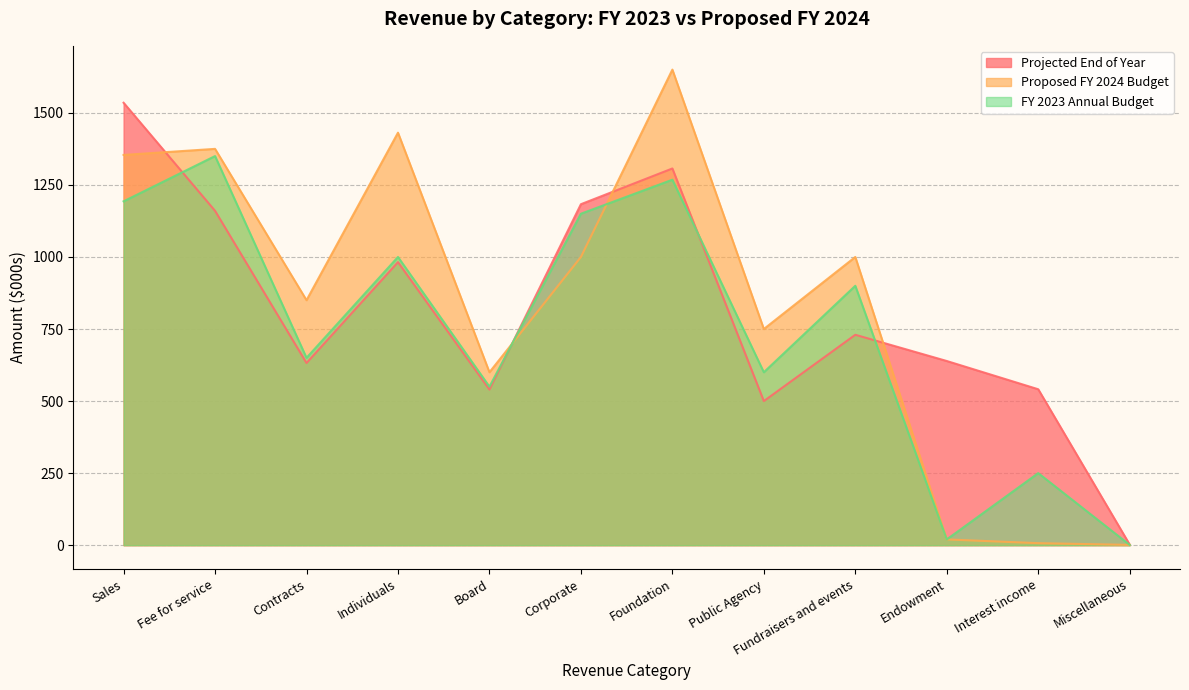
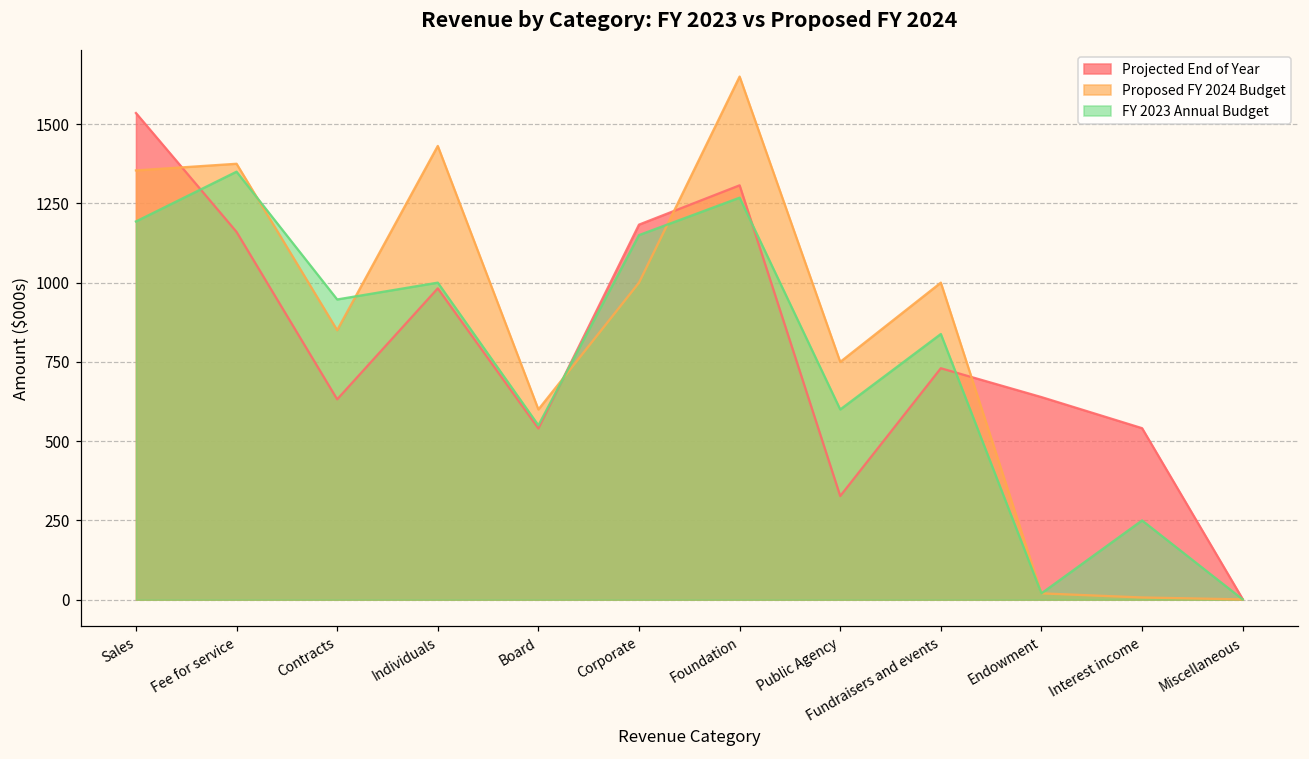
FY 2023 Annual Budget, Contracts: 650 -> 950
Projected End of Year, Public Agency: 500 -> 330
FY 2023 Annual Budget, Fundraisers and events: 900 -> 840
